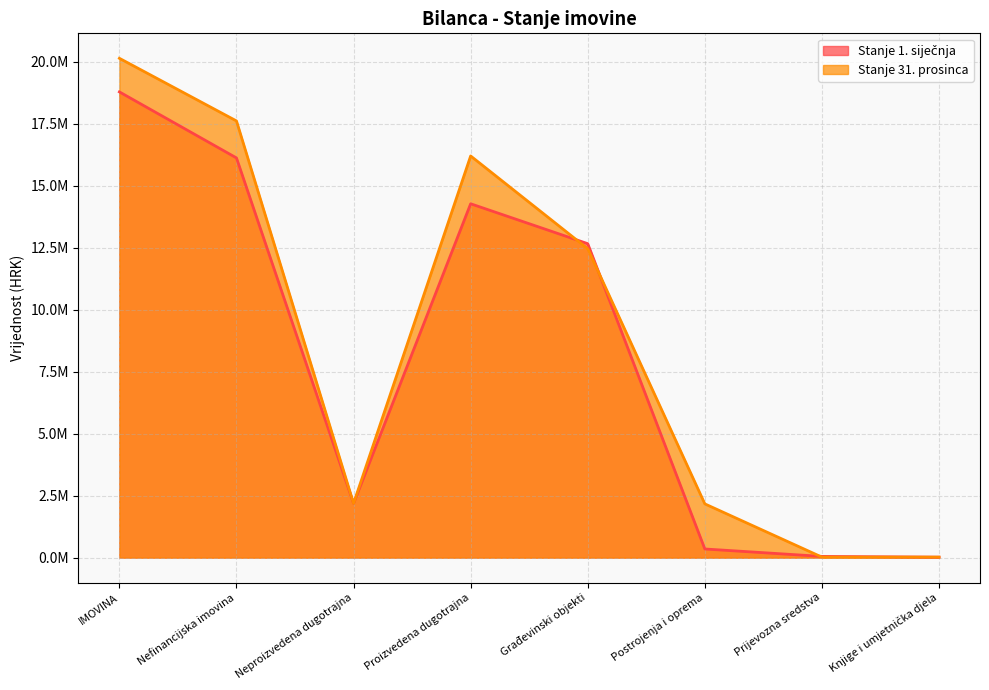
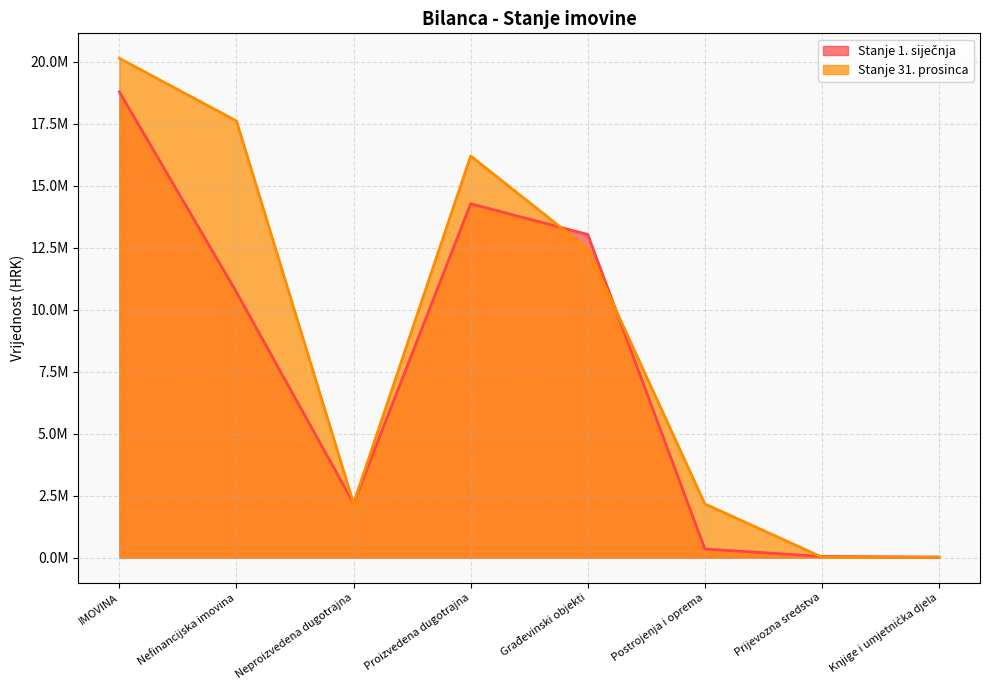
Stanje 1. siječnja, Nefinancijska imovina: 16100000 -> 10700000
Stanje 1. siječnja, Građevinski objekti: 12700000 -> 13000000
